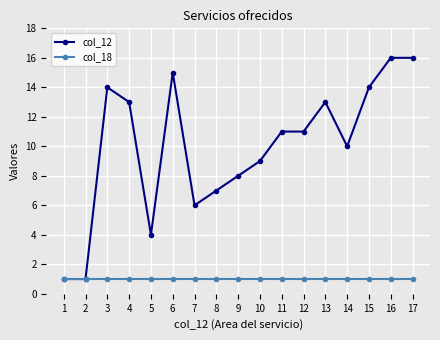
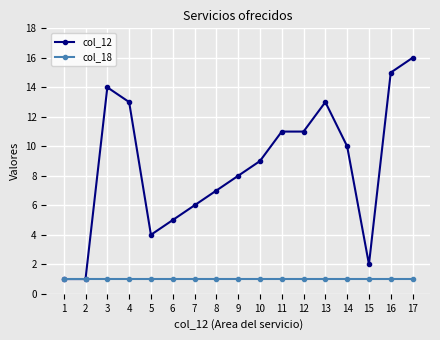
col_12, 6: 15 -> 5
col_12, 15: 14 -> 2
col_12, 16: 16 -> 15
